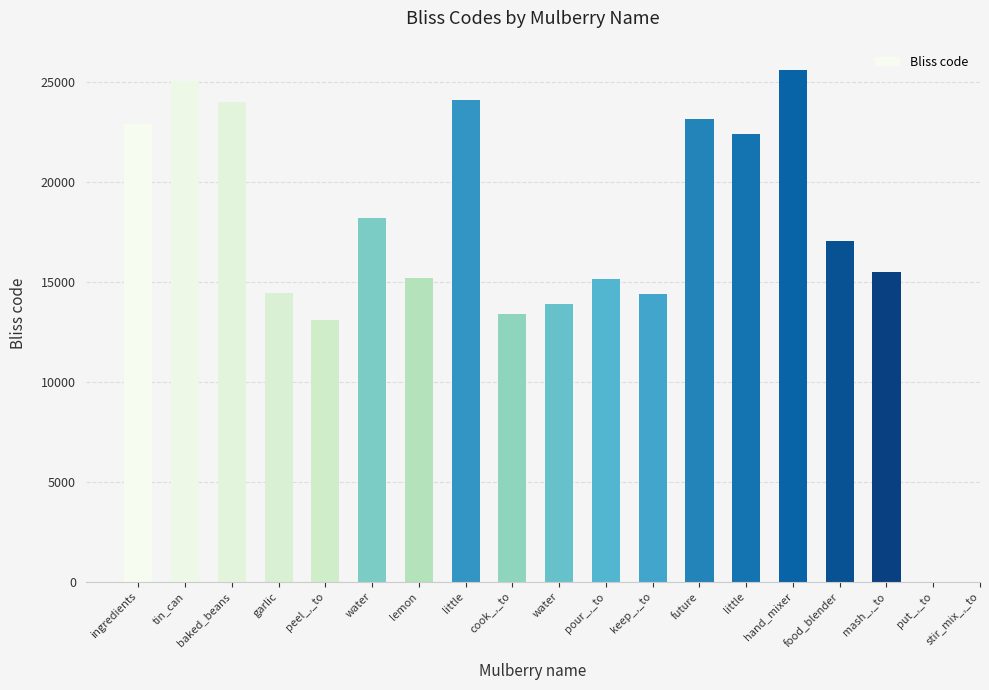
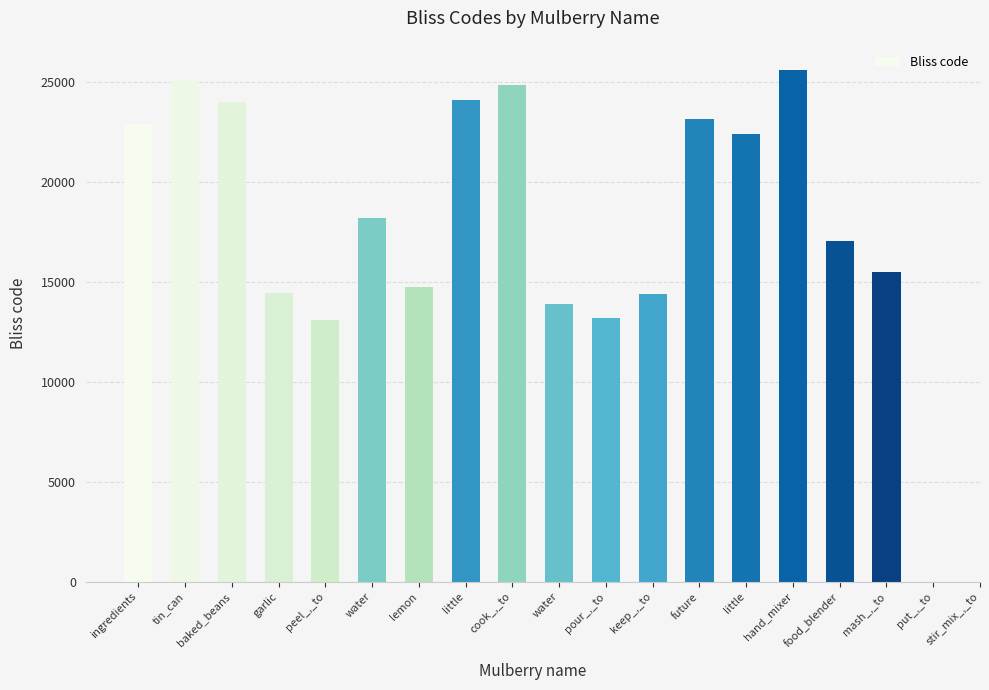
lemon: 15200 -> 14700
cook_,_to: 13400 -> 24800
pour_,_to: 15100 -> 13200
